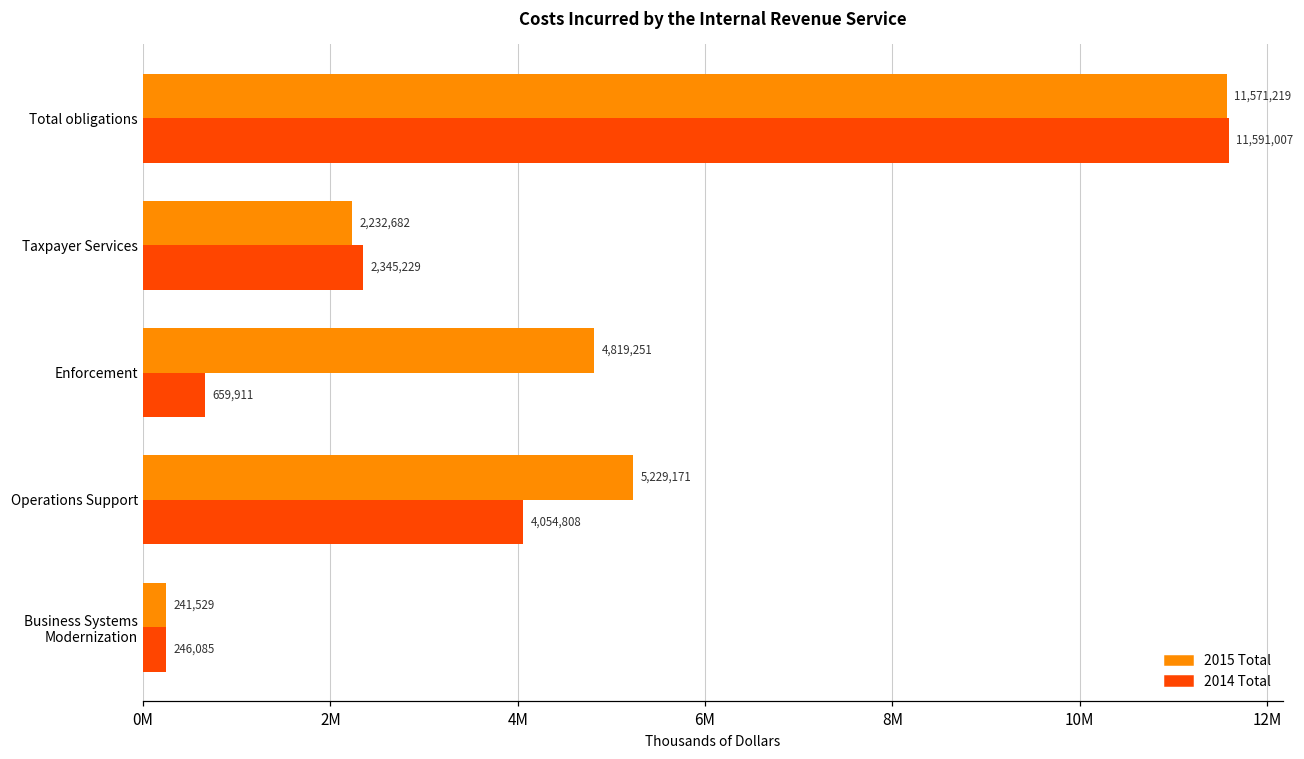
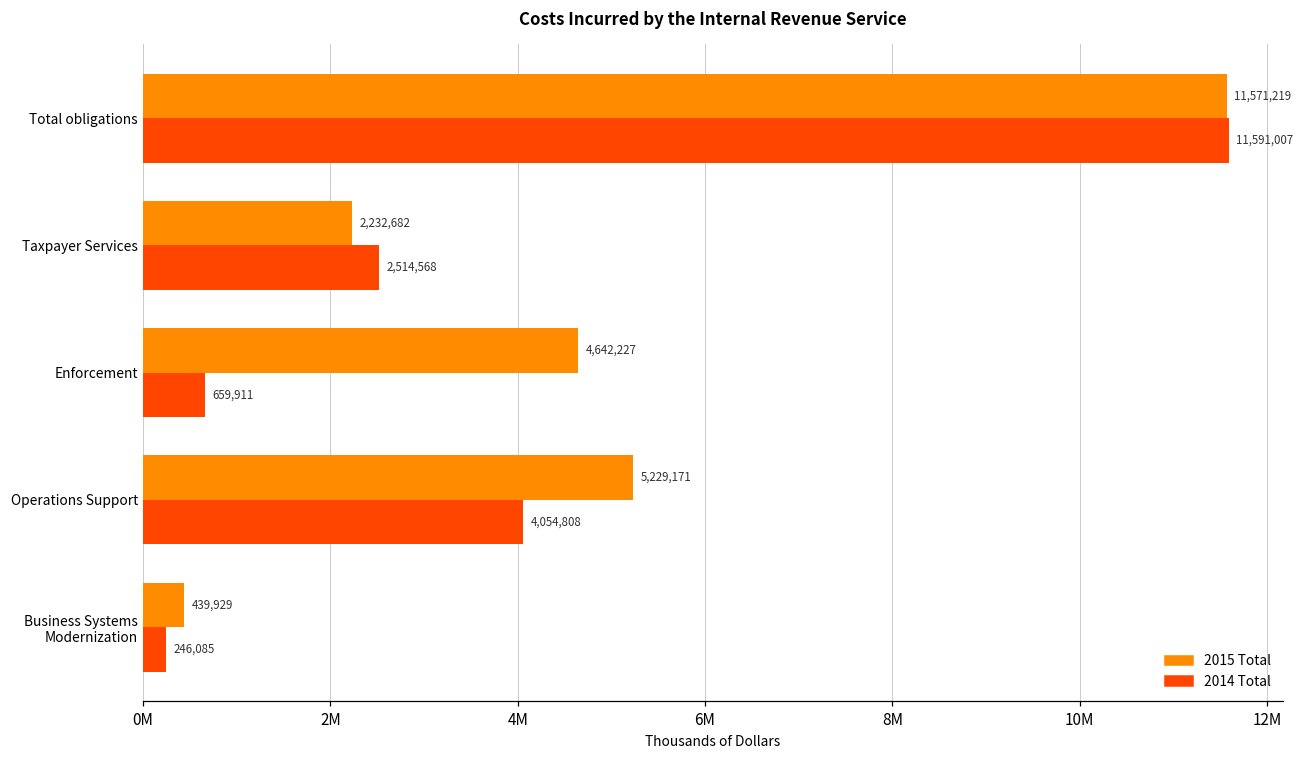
2014 Total, Taxpayer Services: 2,345,229 -> 2,514,568
2015 Total, Enforcement: 4,819,251 -> 4,642,227
2015 Total, Business Systems Modernization: 241,529 -> 439,929
